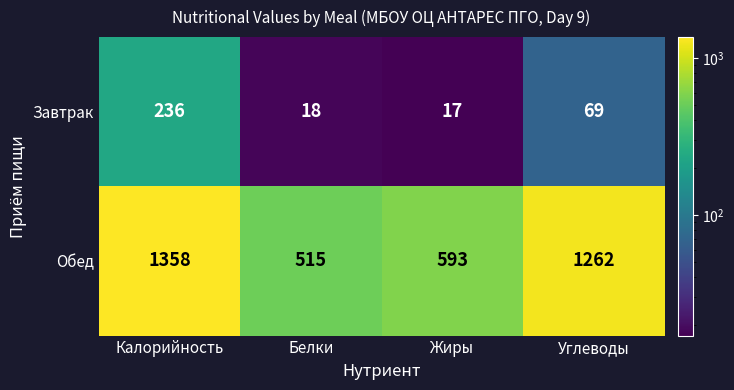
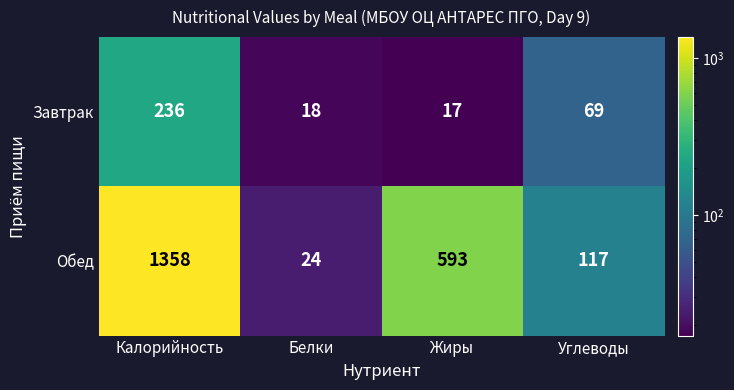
Обед, Белки: 515 -> 24
Обед, Углеводы: 1262 -> 117
